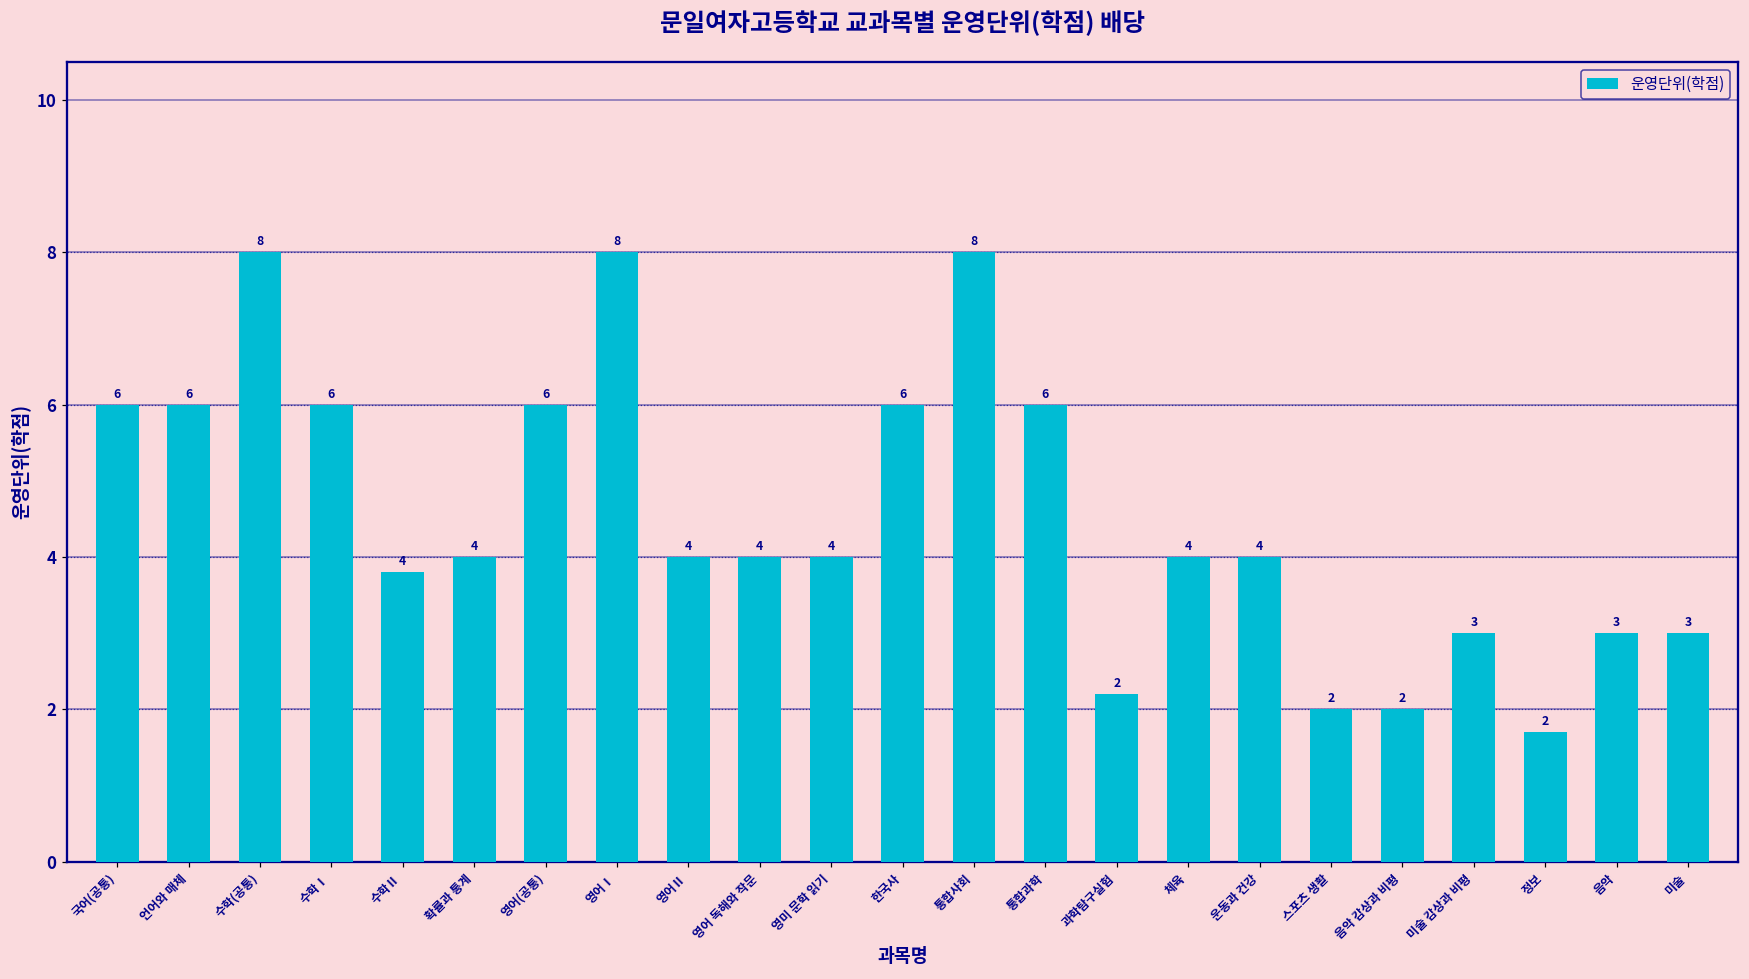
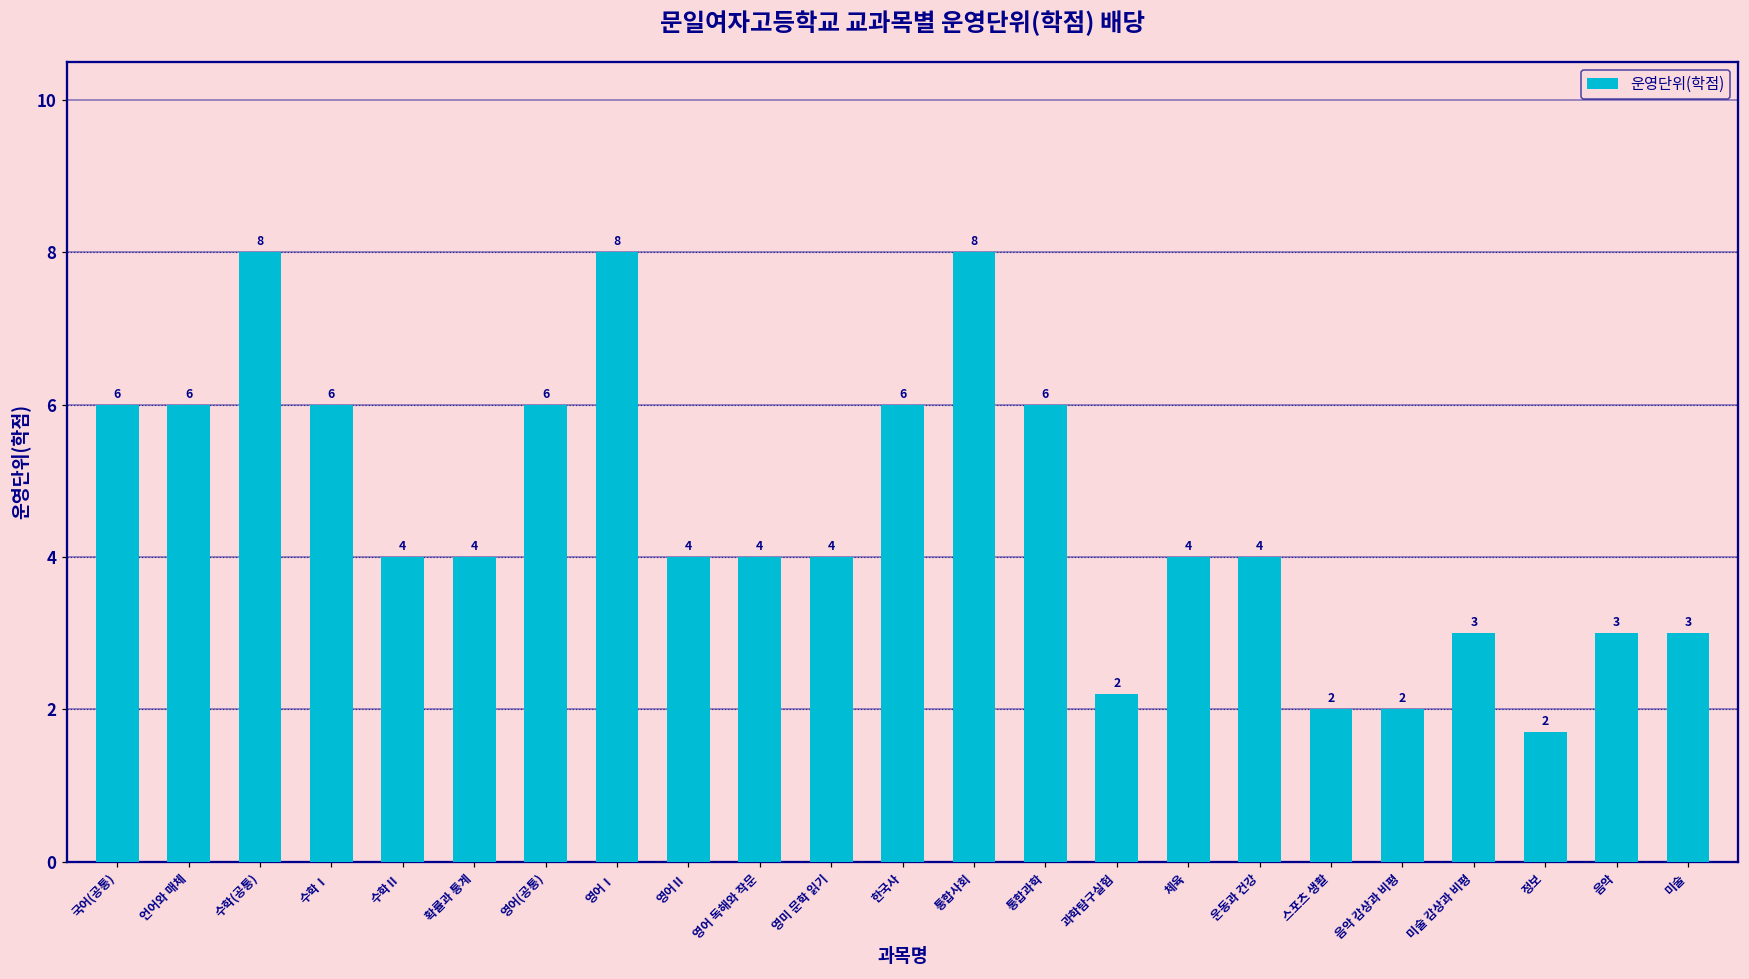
수학Ⅱ: 3.8 -> 4.0
